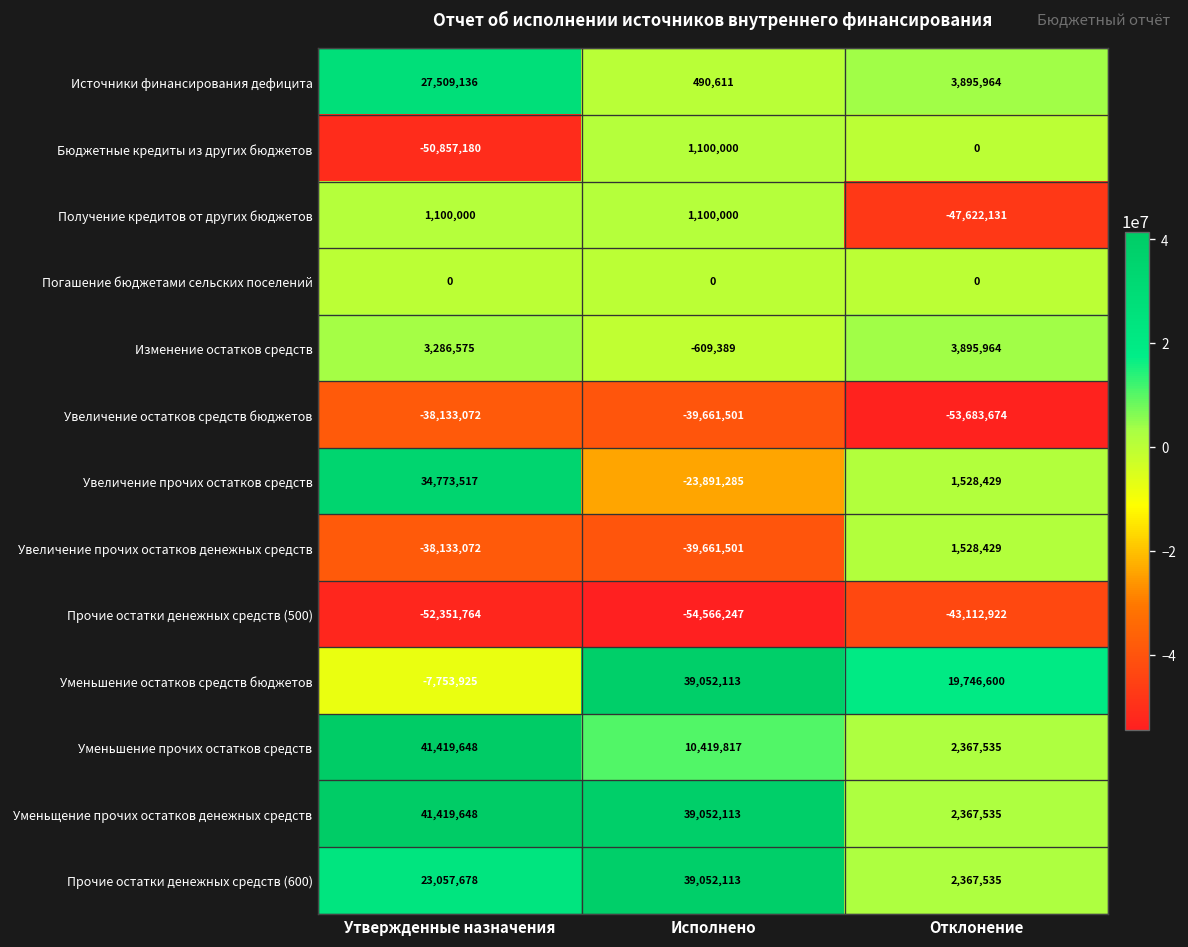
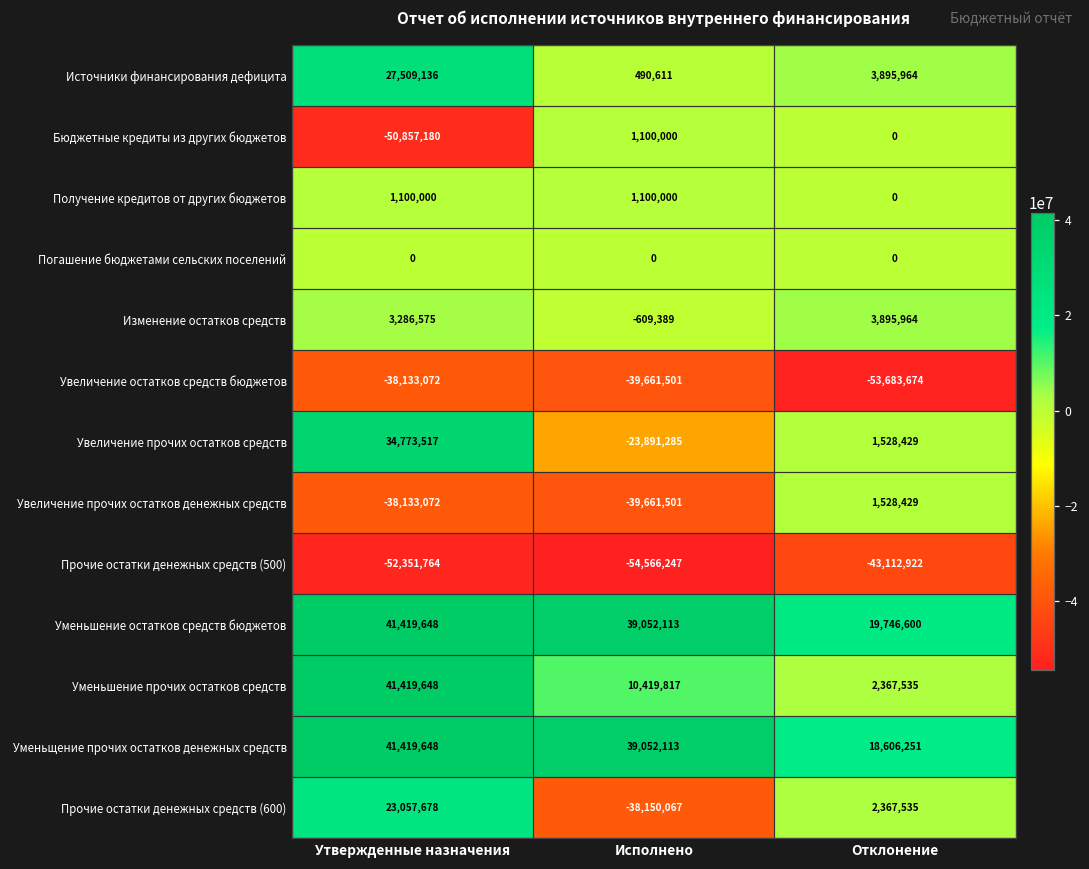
Получение кредитов от других бюджетов, Отклонение: -47,622,131 -> 0
Уменьшение остатков средств бюджетов, Утвержденные назначения: -7,753,925 -> 41,419,648
Уменьщение прочих остатков денежных средств, Отклонение: 2,367,535 -> 18,606,251
Прочие остатки денежных средств (600), Исполнено: 39,052,113 -> -38,150,067
